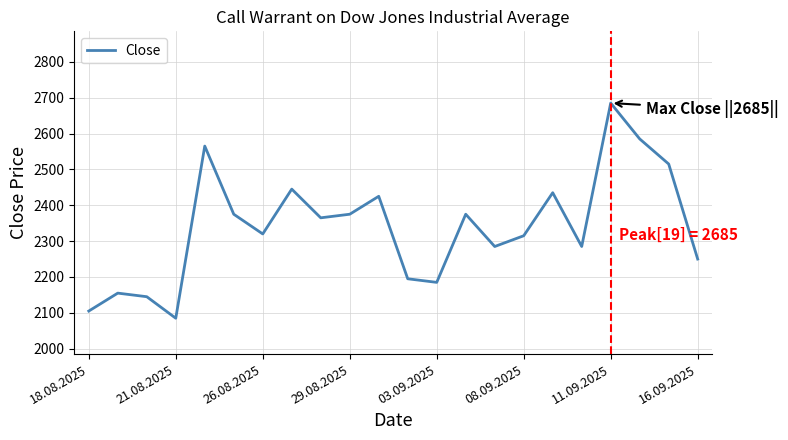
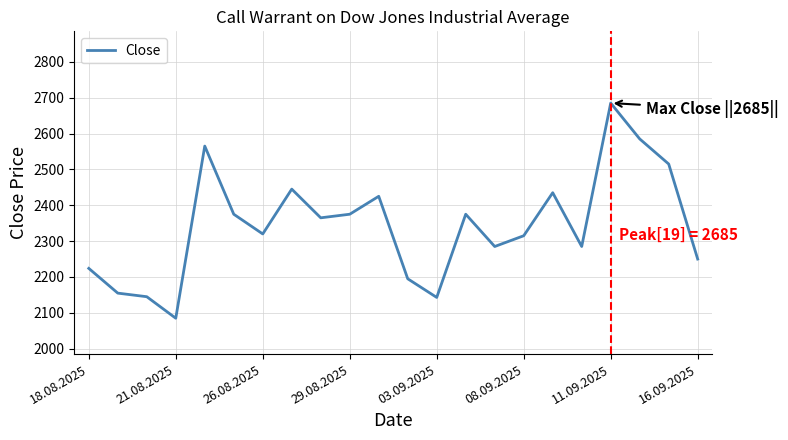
18.08.2025: 2110 -> 2220
03.09.2025: 2190 -> 2140
